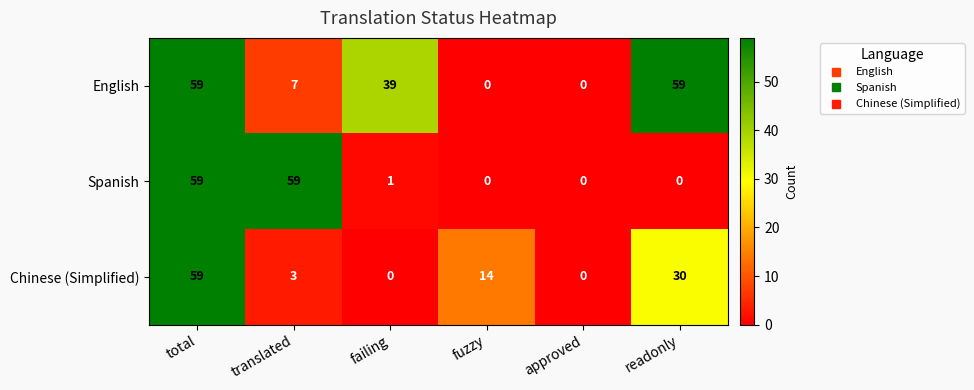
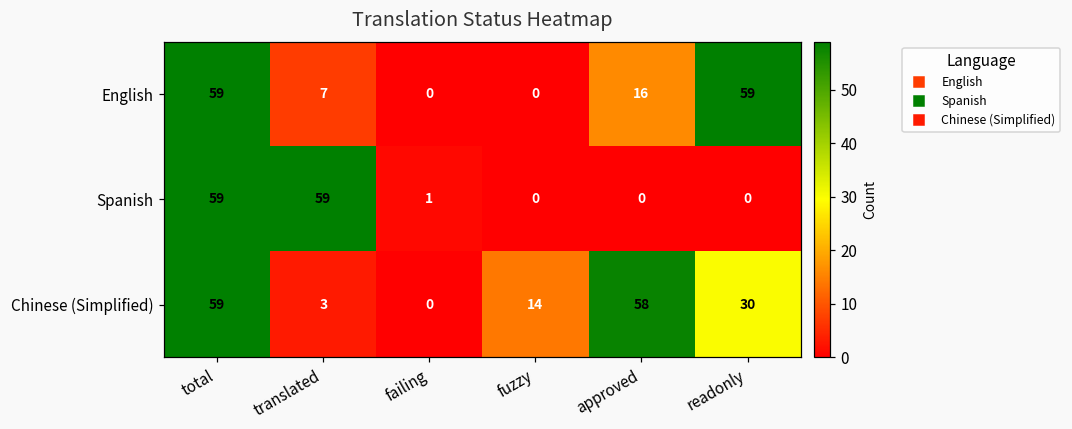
English, failing: 39 -> 0
English, approved: 0 -> 16
Chinese (Simplified), approved: 0 -> 58
